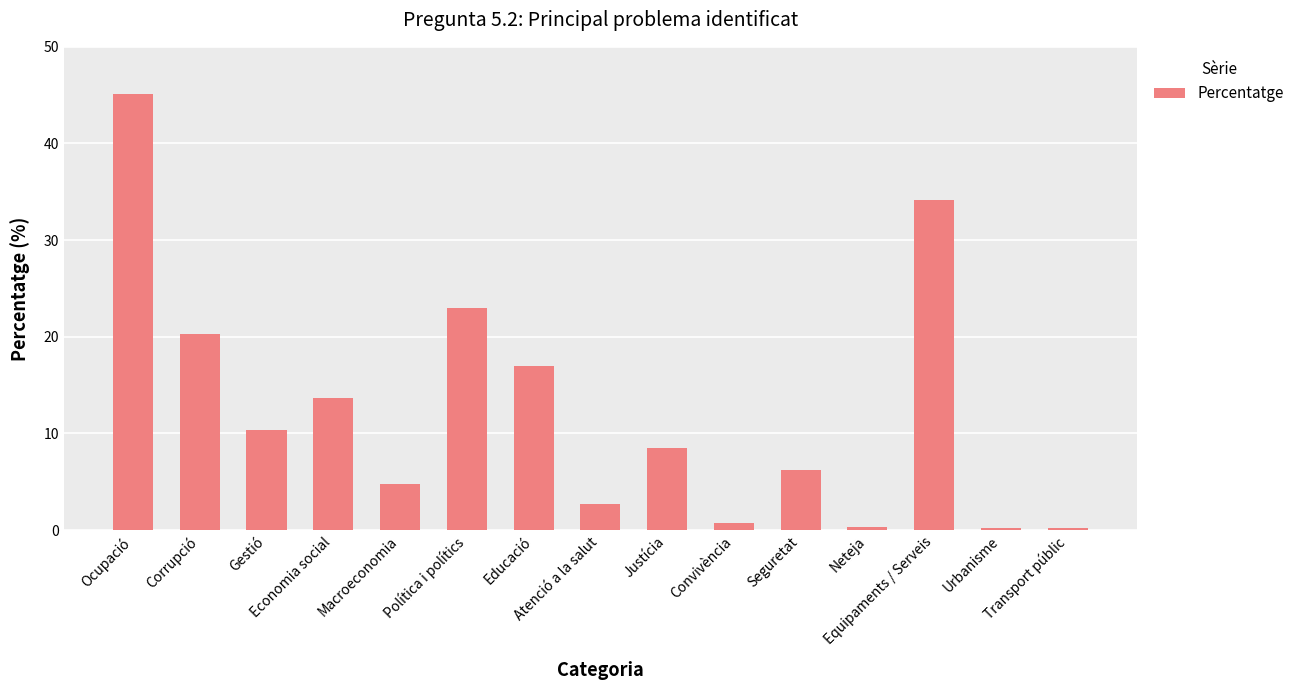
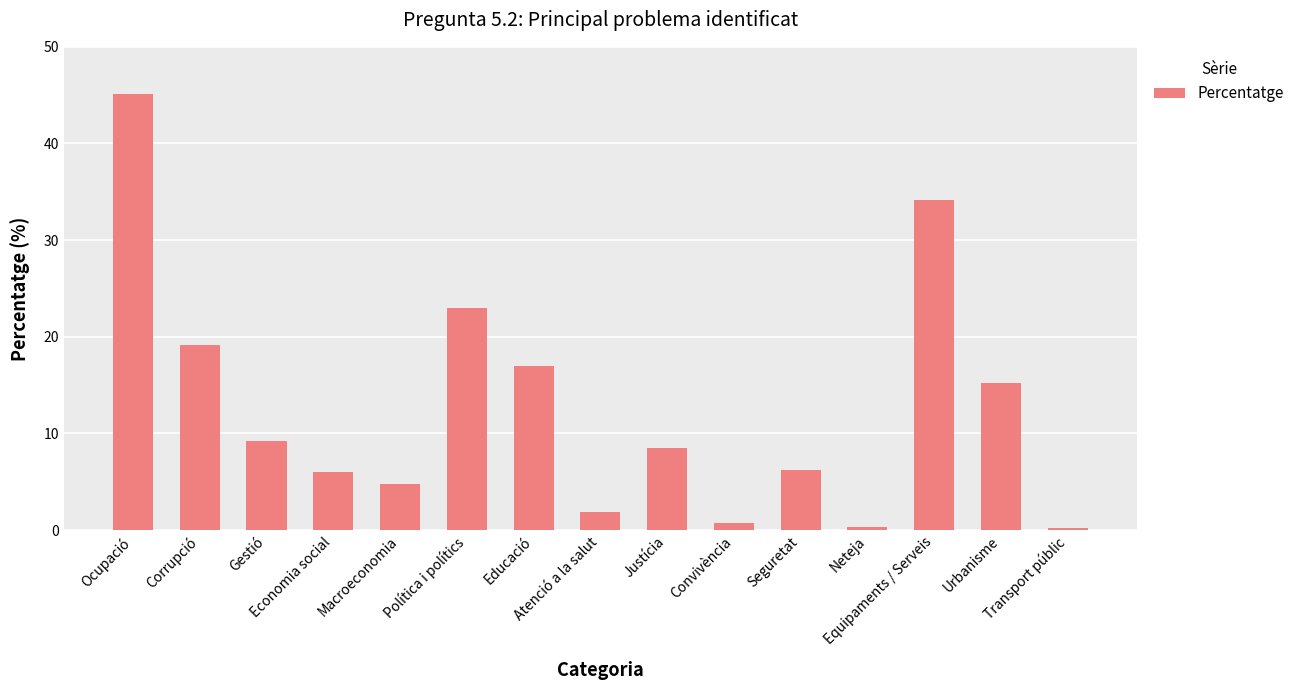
Corrupció: 20 -> 19
Gestió: 10 -> 9
Economia social: 14 -> 6
Atenció a la salut: 3 -> 2
Urbanisme: 0 -> 15
